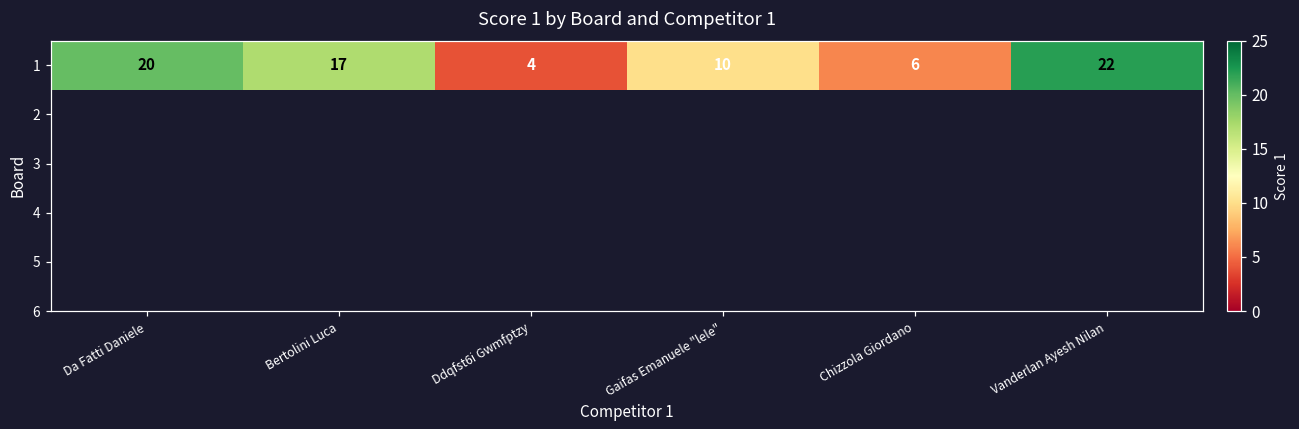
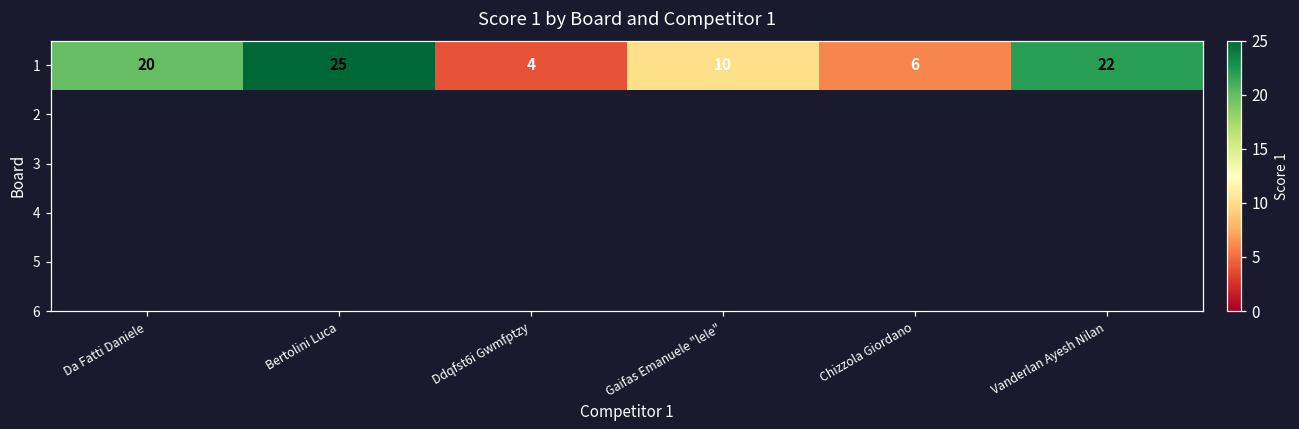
1, Bertolini Luca: 17 -> 25
